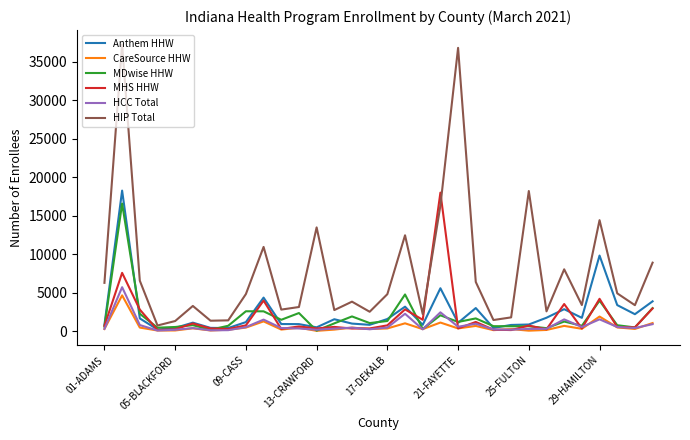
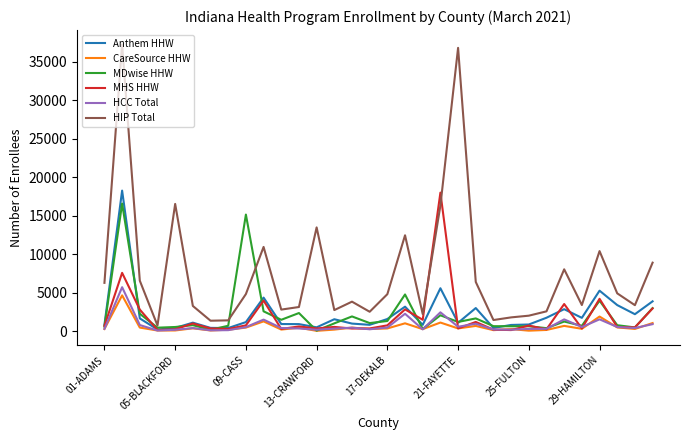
HIP Total, 05-BLACKFORD: 1000 -> 17000
MDwise HHW, 09-CASS: 3000 -> 15000
HIP Total, 25-FULTON: 18000 -> 2000
Anthem HHW, 29-HAMILTON: 10000 -> 5000
HIP Total, 29-HAMILTON: 14000 -> 10000
